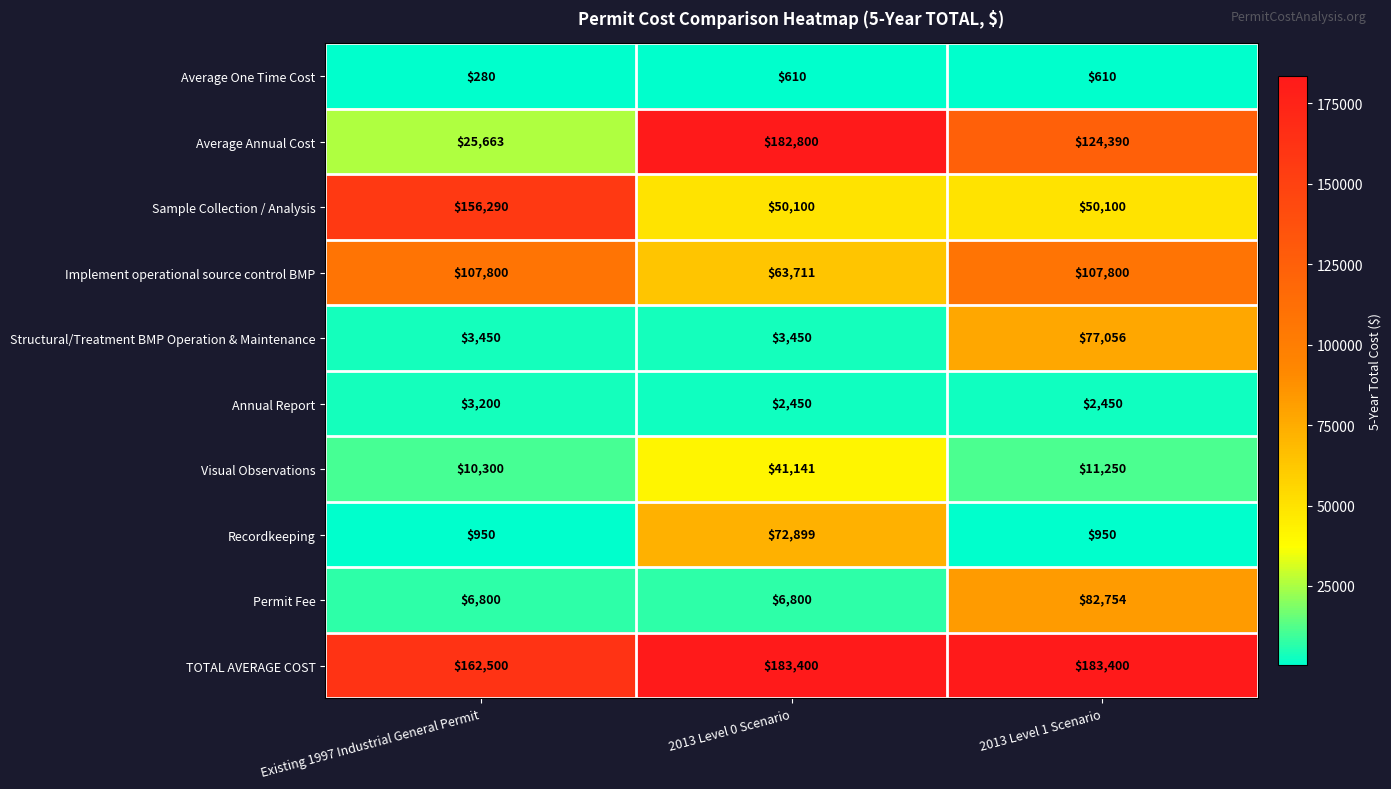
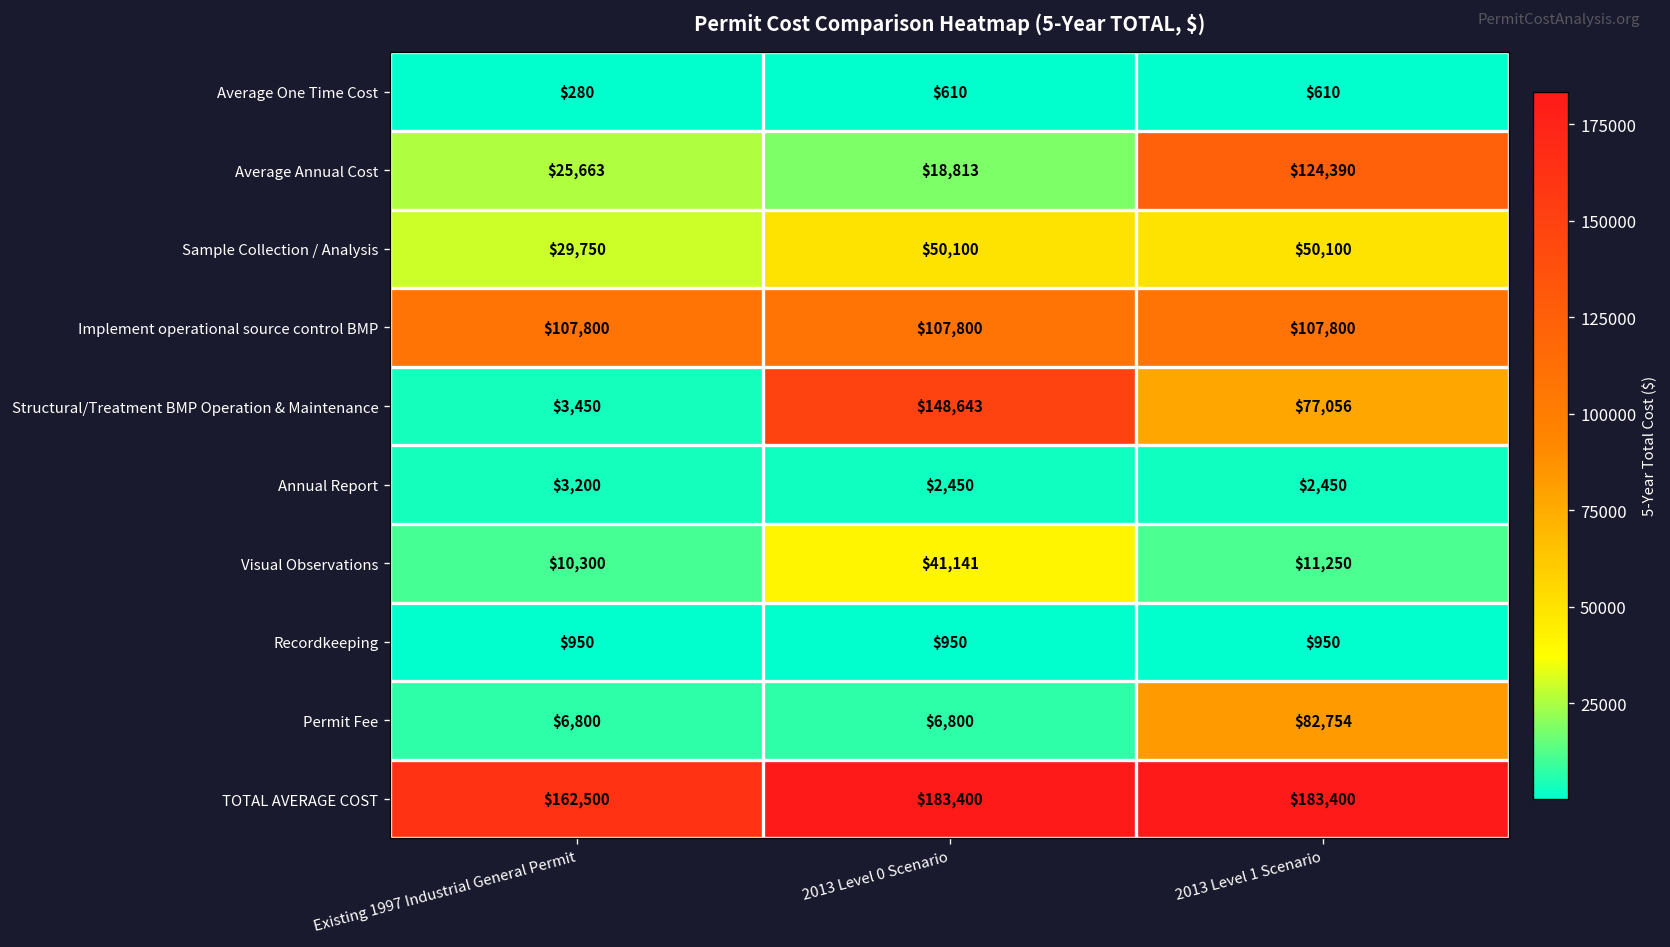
Average Annual Cost, 2013 Level 0 Scenario: $182,800 -> $18,813
Sample Collection / Analysis, Existing 1997 Industrial General Permit: $156,290 -> $29,750
Implement operational source control BMP, 2013 Level 0 Scenario: $63,711 -> $107,800
Structural/Treatment BMP Operation & Maintenance, 2013 Level 0 Scenario: $3,450 -> $148,643
Recordkeeping, 2013 Level 0 Scenario: $72,899 -> $950
